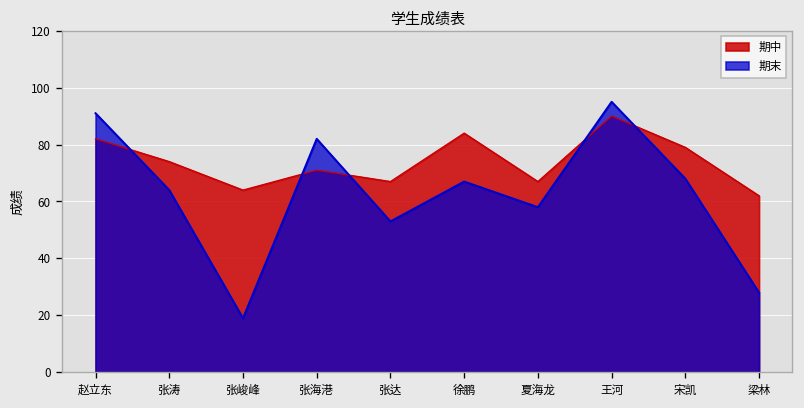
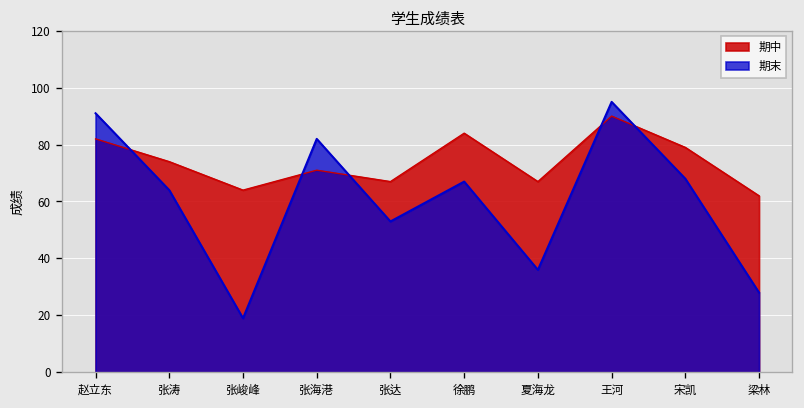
期末, 夏海龙: 58 -> 36
